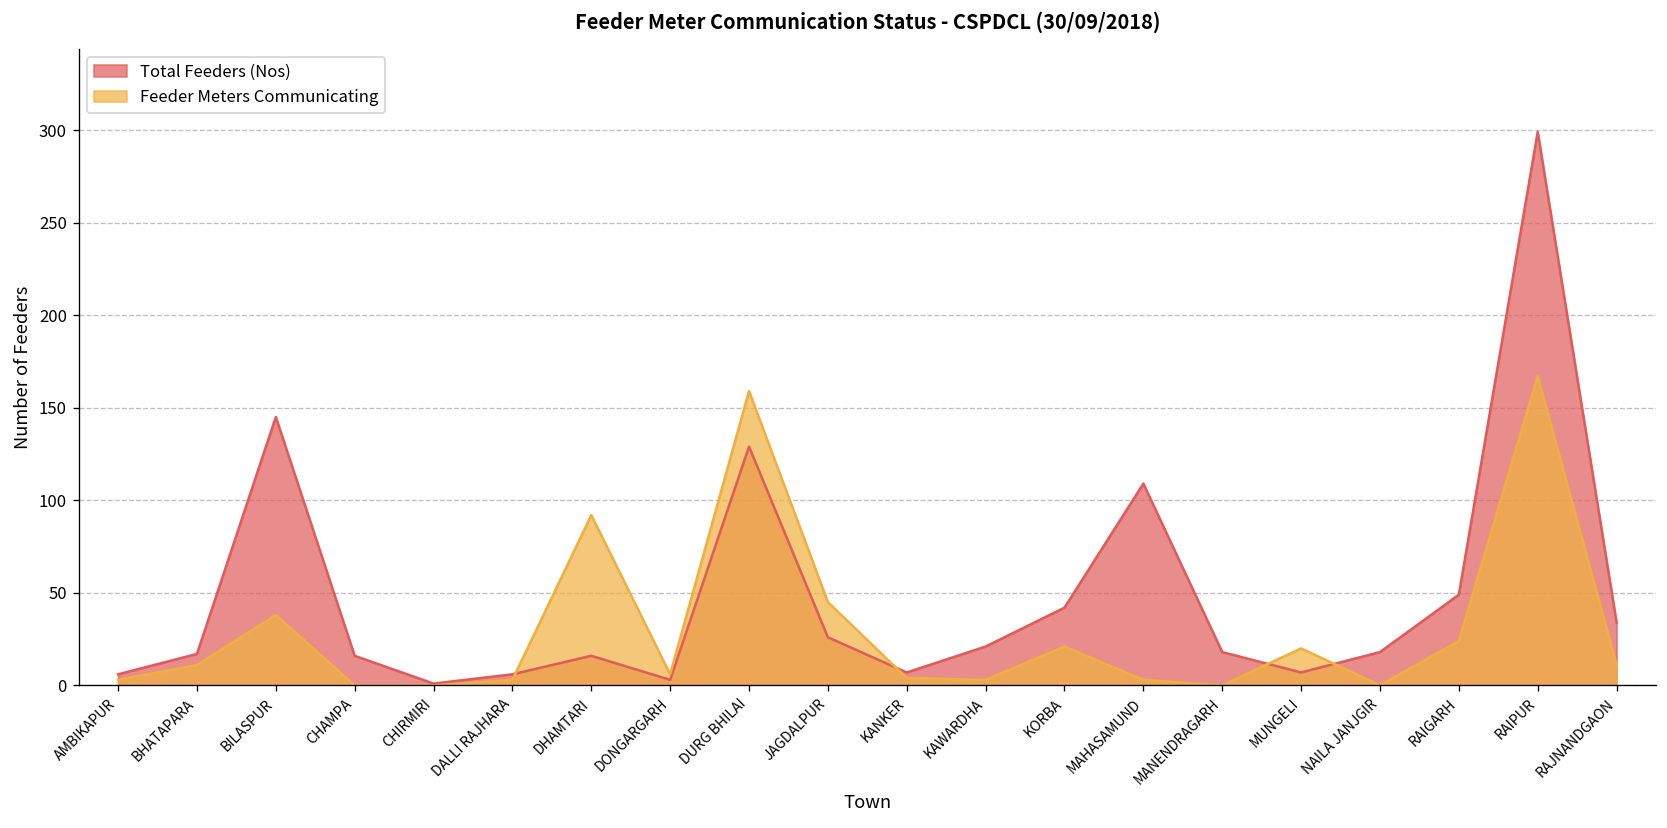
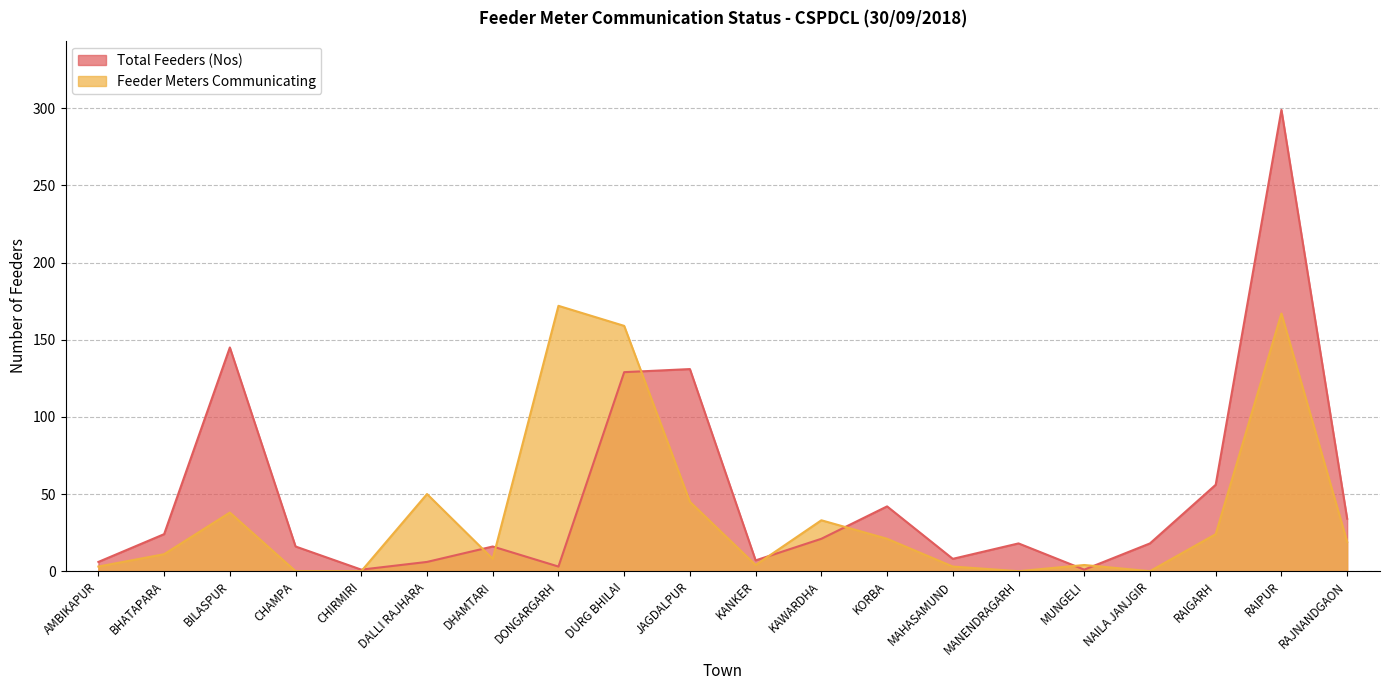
Total Feeders (Nos), BHATAPARA: 17 -> 24
Feeder Meters Communicating, DALLI RAJHARA: 3 -> 50
Feeder Meters Communicating, DHAMTARI: 92 -> 8
Feeder Meters Communicating, DONGARGARH: 6 -> 172
Total Feeders (Nos), JAGDALPUR: 26 -> 131
Feeder Meters Communicating, KAWARDHA: 3 -> 33
Total Feeders (Nos), MAHASAMUND: 109 -> 8
Total Feeders (Nos), MUNGELI: 7 -> 1
Feeder Meters Communicating, MUNGELI: 20 -> 4
Total Feeders (Nos), RAIGARH: 49 -> 56
Feeder Meters Communicating, RAJNANDGAON: 11 -> 19
